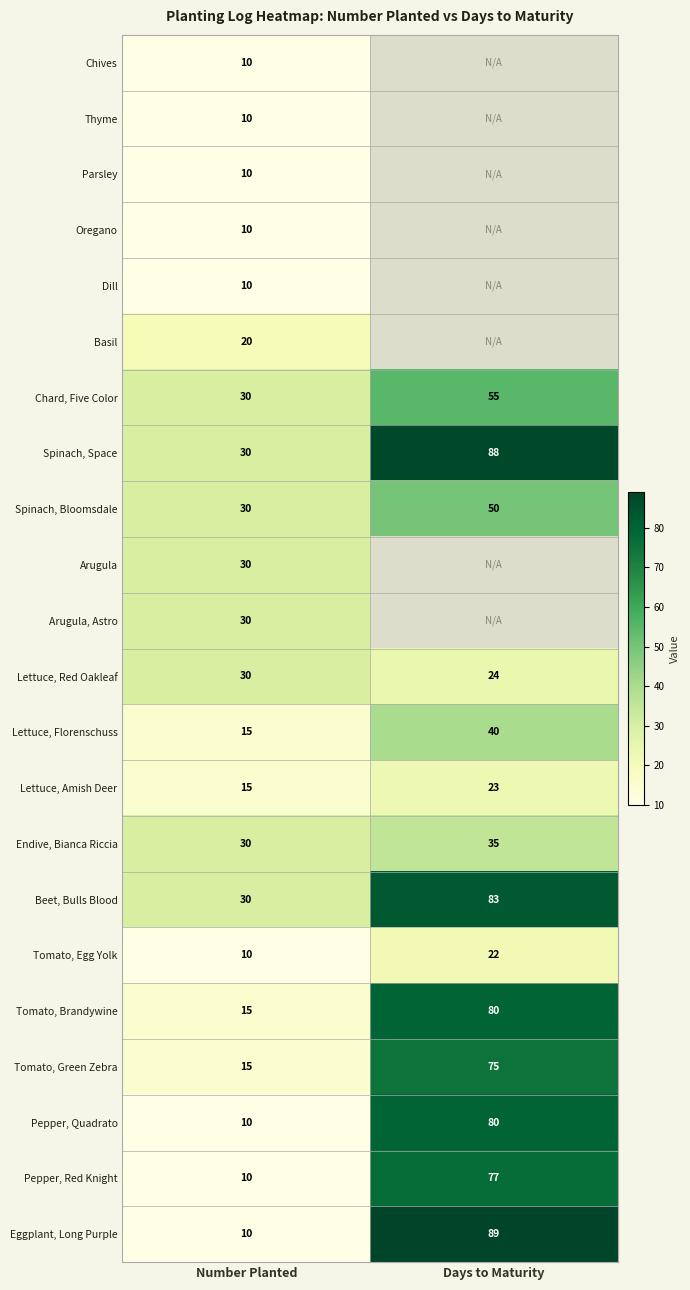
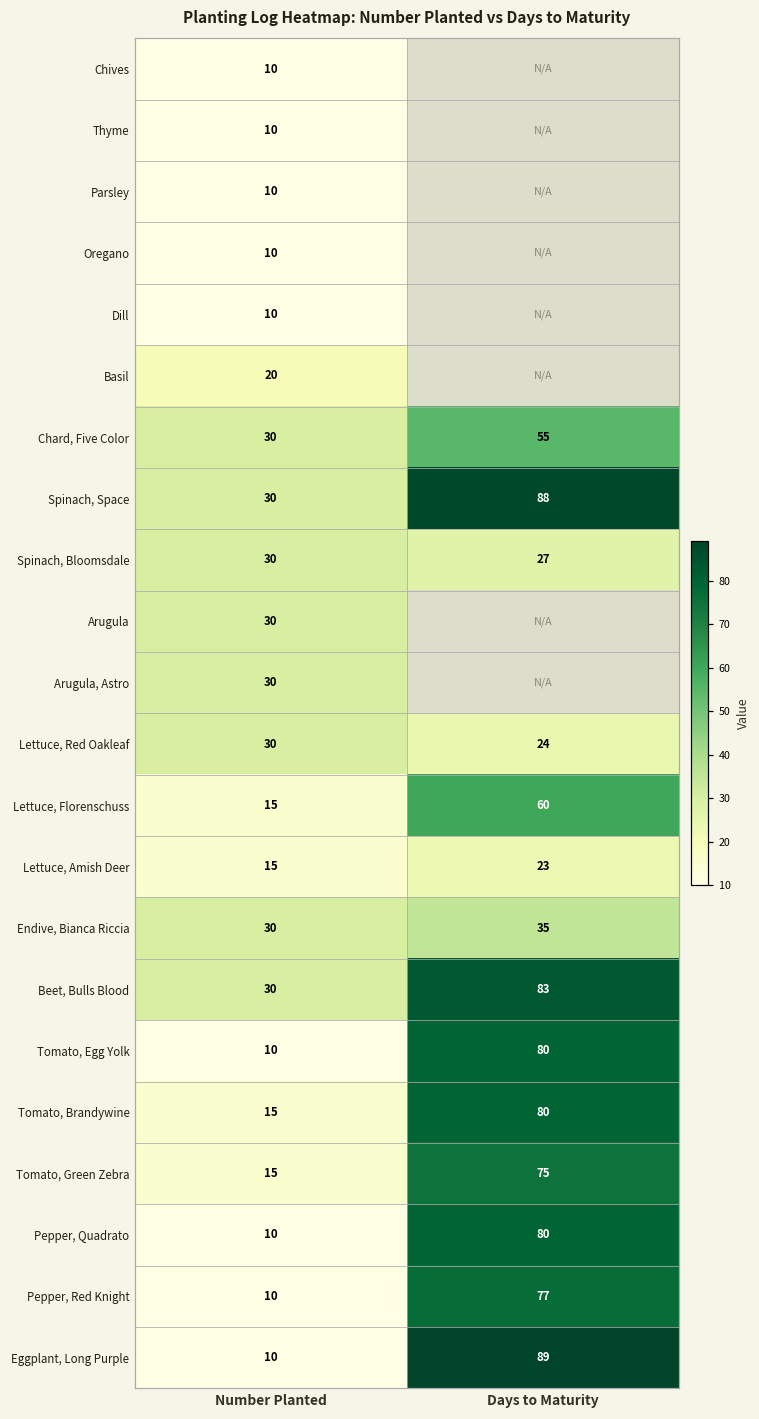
Spinach, Bloomsdale, Days to Maturity: 50 -> 27
Lettuce, Florenschuss, Days to Maturity: 40 -> 60
Tomato, Egg Yolk, Days to Maturity: 22 -> 80
